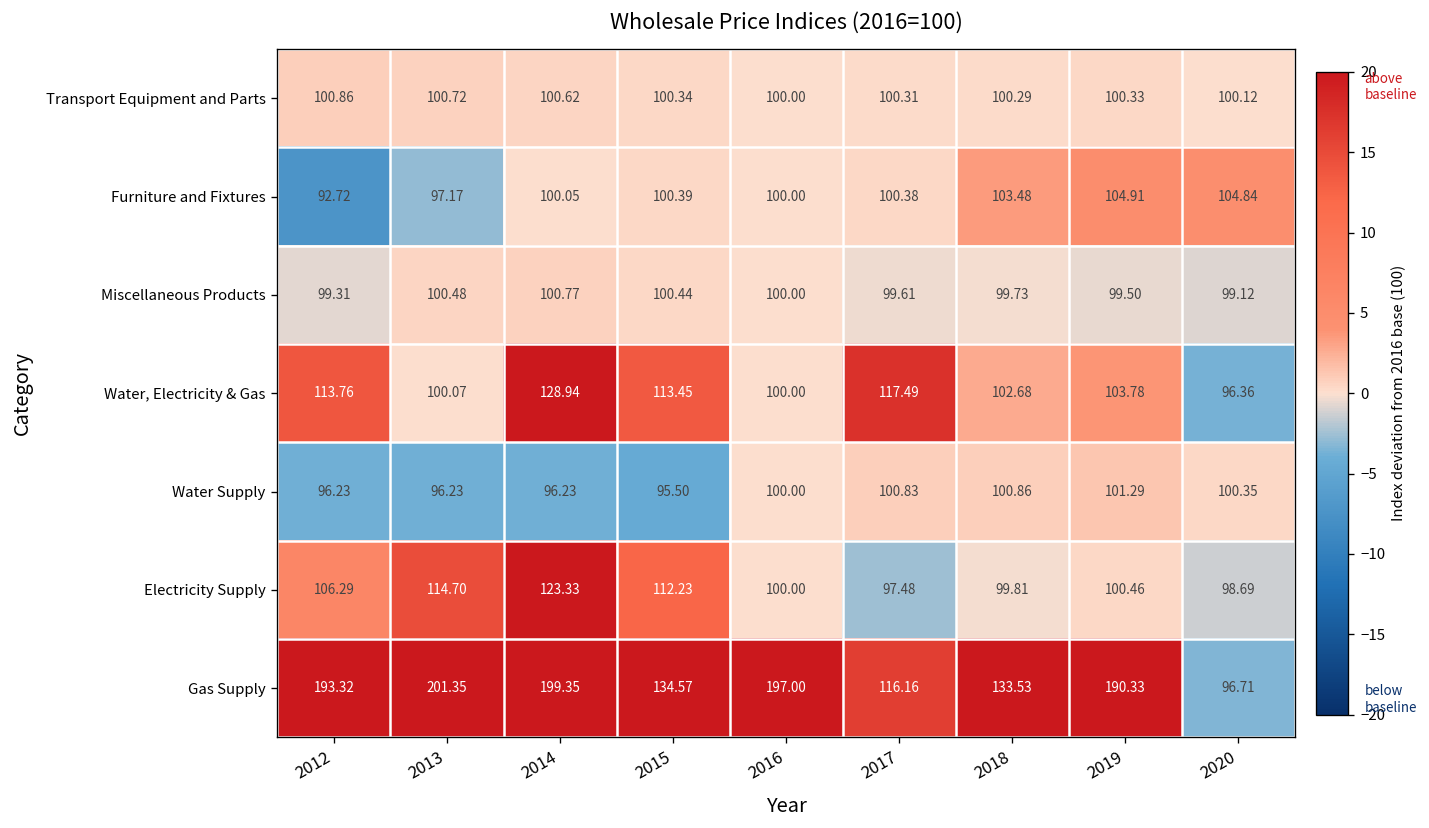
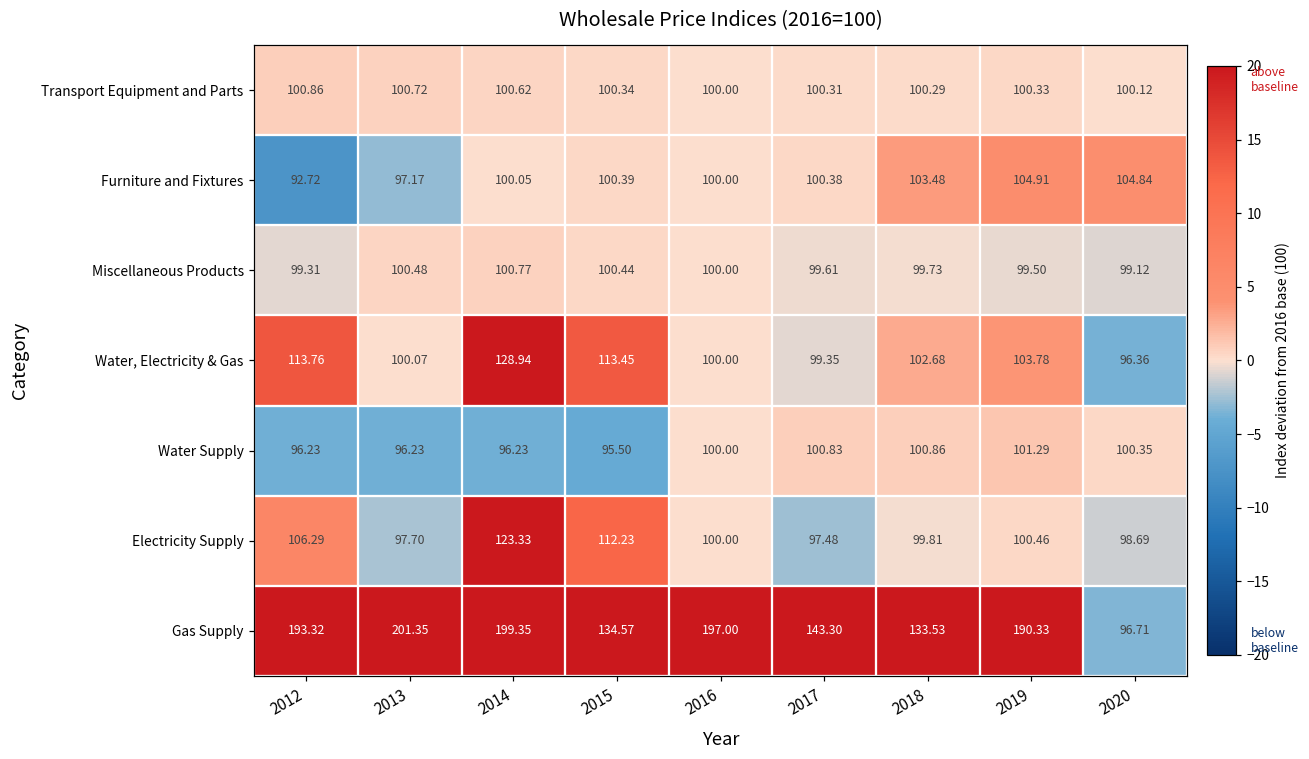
Water, Electricity & Gas, 2017: 117.49 -> 99.35
Electricity Supply, 2013: 114.70 -> 97.70
Gas Supply, 2017: 116.16 -> 143.30
